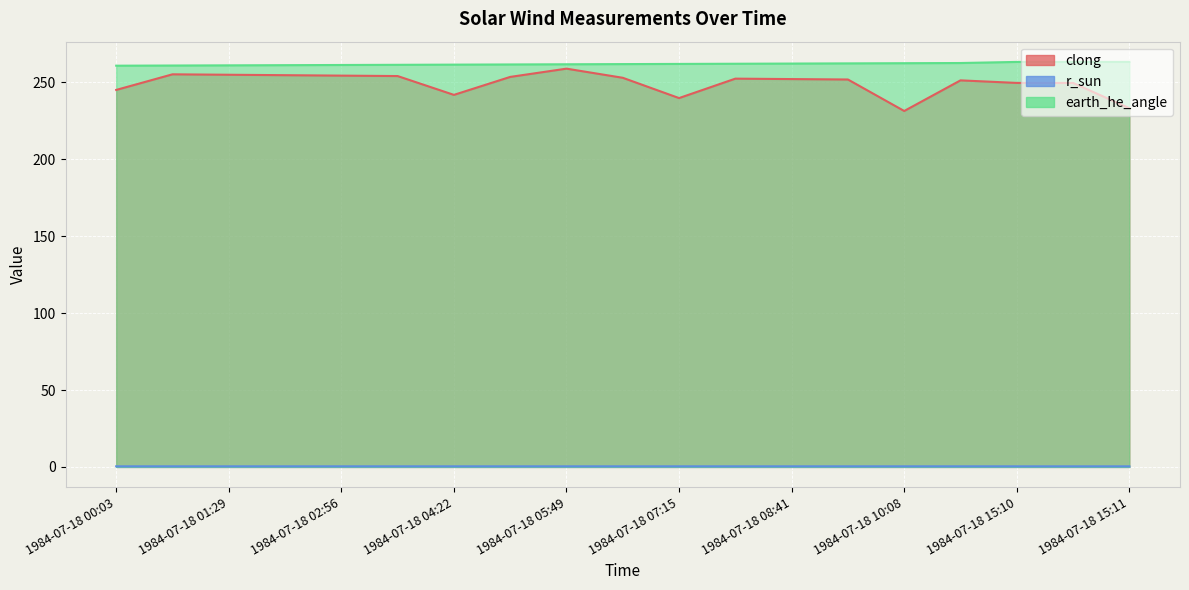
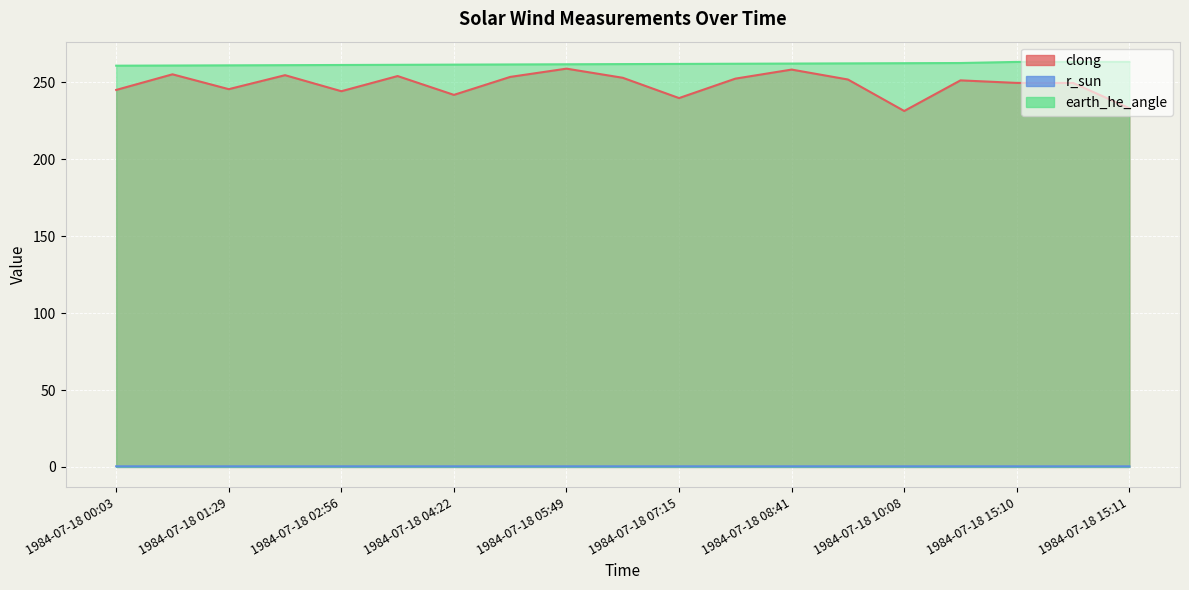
clong, 1984-07-18 01:29: 255 -> 246
clong, 1984-07-18 02:56: 254 -> 244
clong, 1984-07-18 08:41: 252 -> 258
